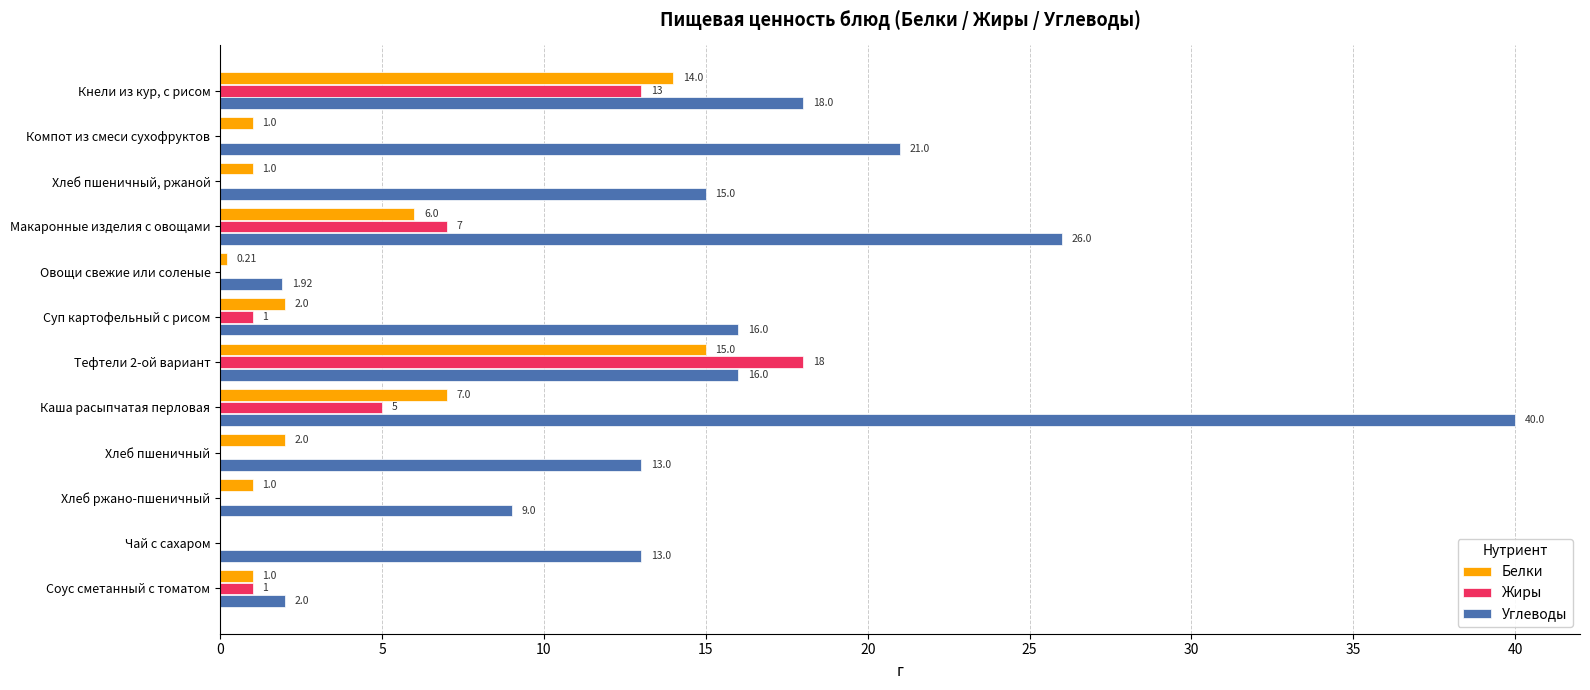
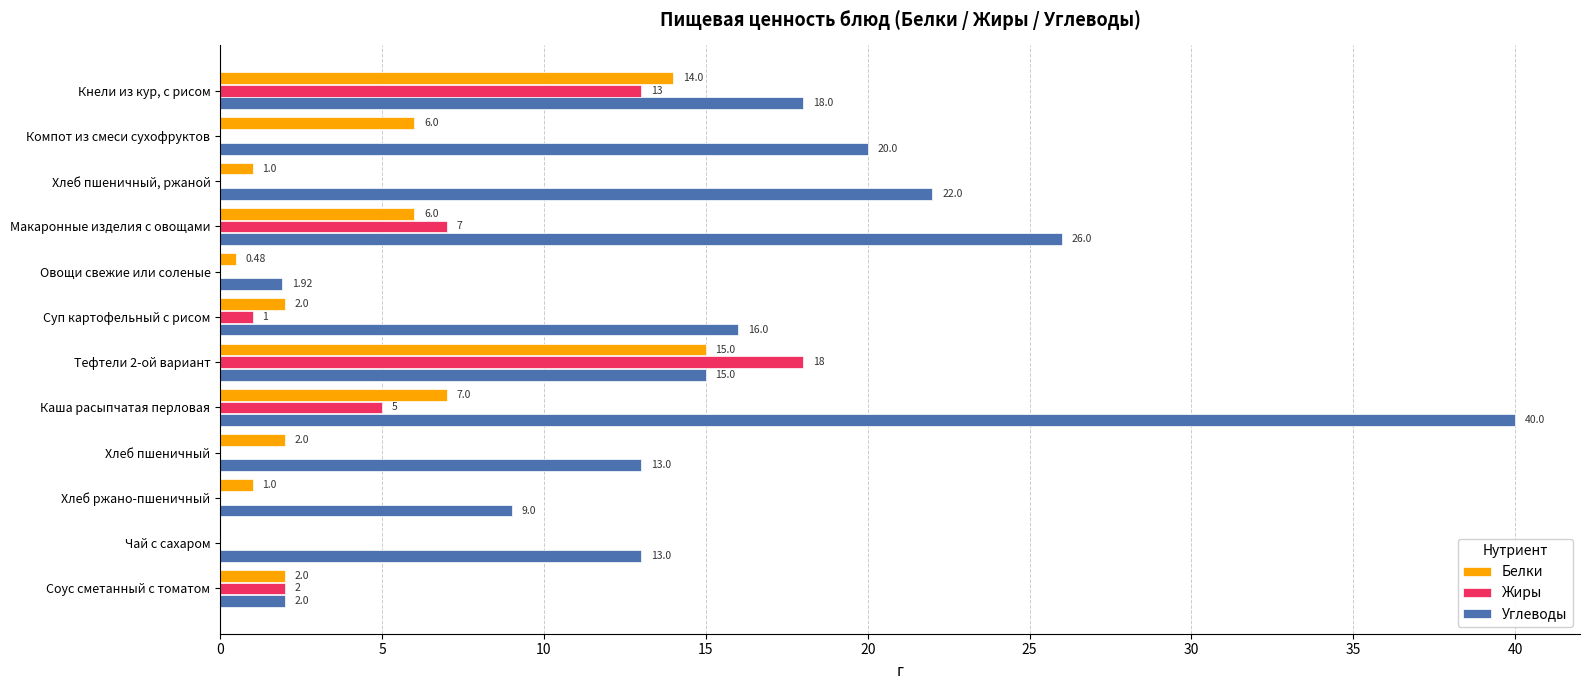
Белки, Компот из смеси сухофруктов: 1.0 -> 6.0
Углеводы, Компот из смеси сухофруктов: 21.0 -> 20.0
Углеводы, Хлеб пшеничный, ржаной: 15.0 -> 22.0
Белки, Овощи свежие или соленые: 0.21 -> 0.48
Углеводы, Тефтели 2-ой вариант: 16.0 -> 15.0
Белки, Соус сметанный с томатом: 1.0 -> 2.0
Жиры, Соус сметанный с томатом: 1 -> 2
